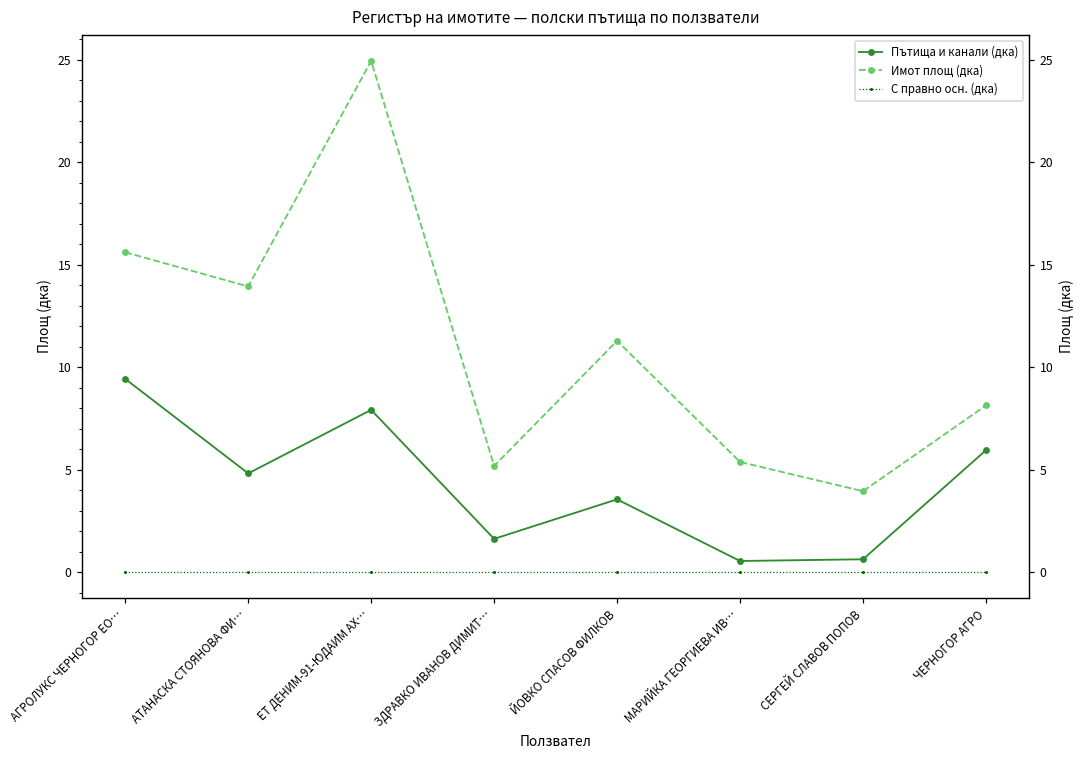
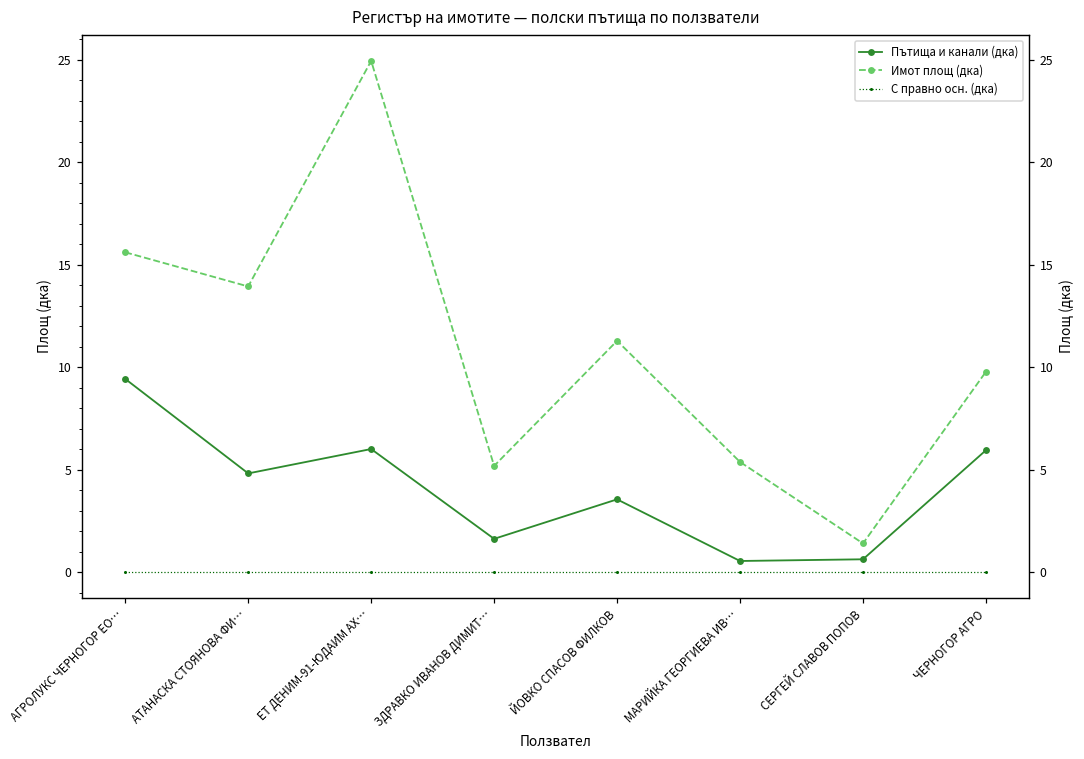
Пътища и канали (дка), ЕТ ДЕНИМ-91-ЮДАИМ АХ…: 7.9 -> 6.0
Имот площ (дка), СЕРГЕЙ СЛАВОВ ПОПОВ: 3.9 -> 1.4
Имот площ (дка), ЧЕРНОГОР АГРО: 8.1 -> 9.8
